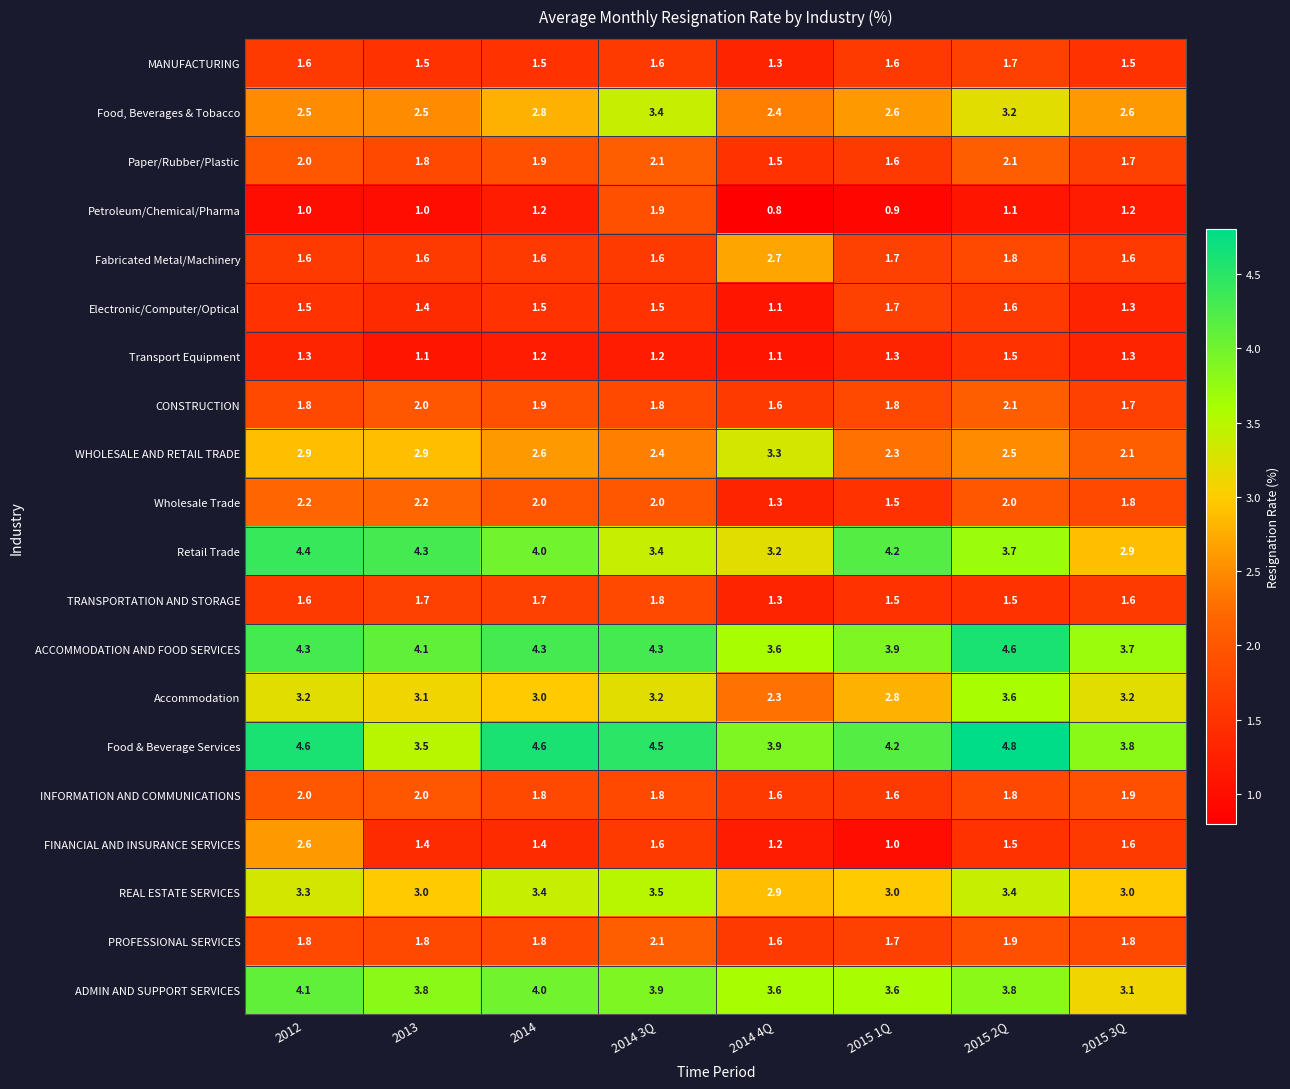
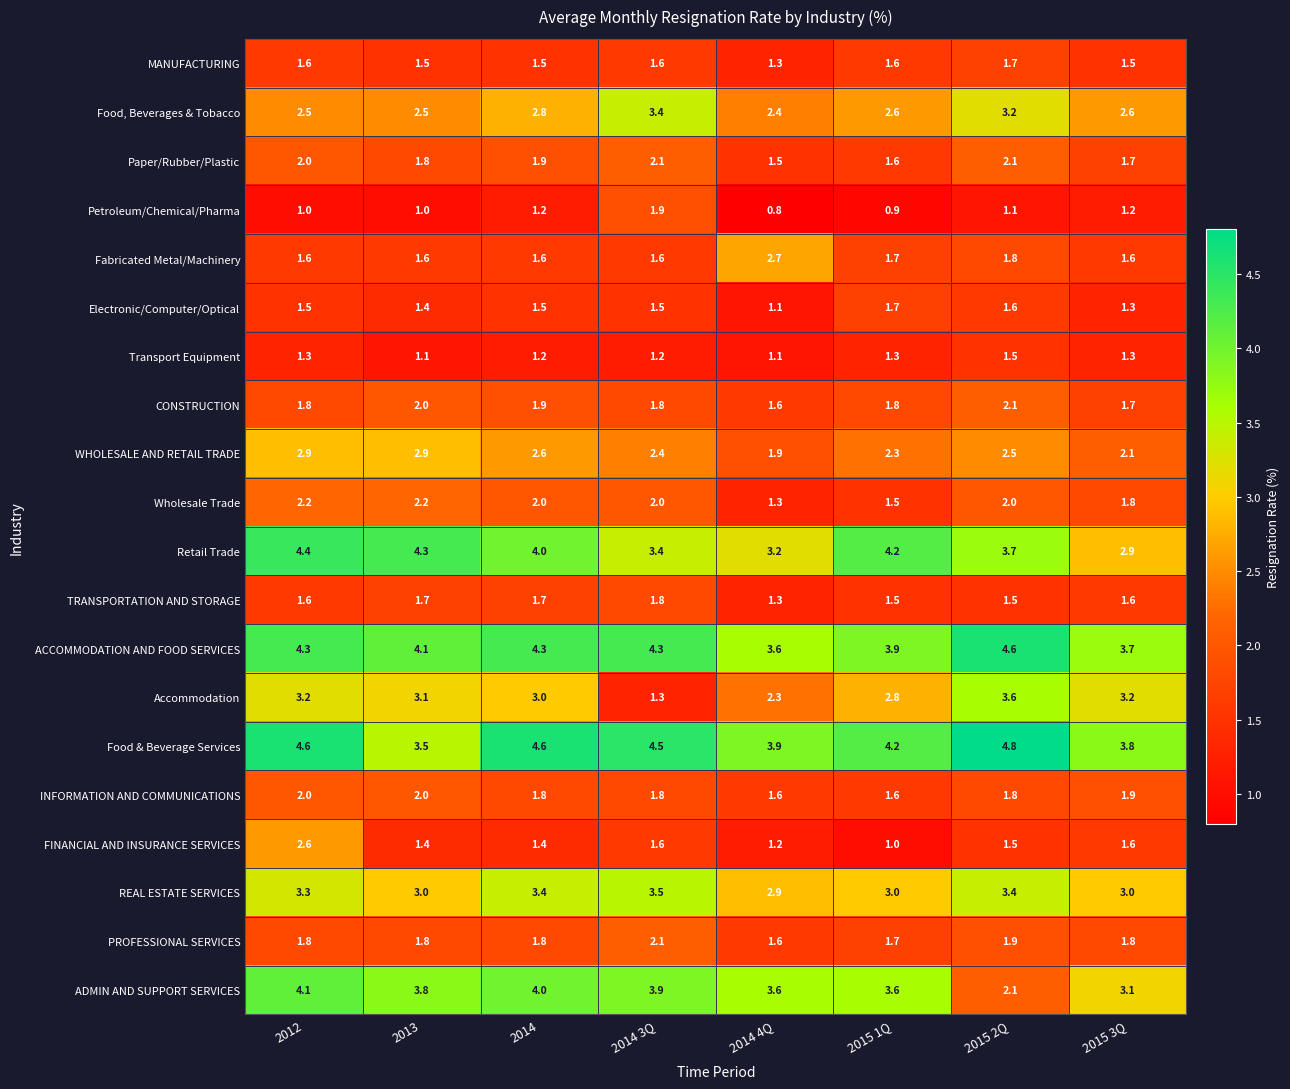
WHOLESALE AND RETAIL TRADE, 2014 4Q: 3.3 -> 1.9
Accommodation, 2014 3Q: 3.2 -> 1.3
ADMIN AND SUPPORT SERVICES, 2015 2Q: 3.8 -> 2.1
